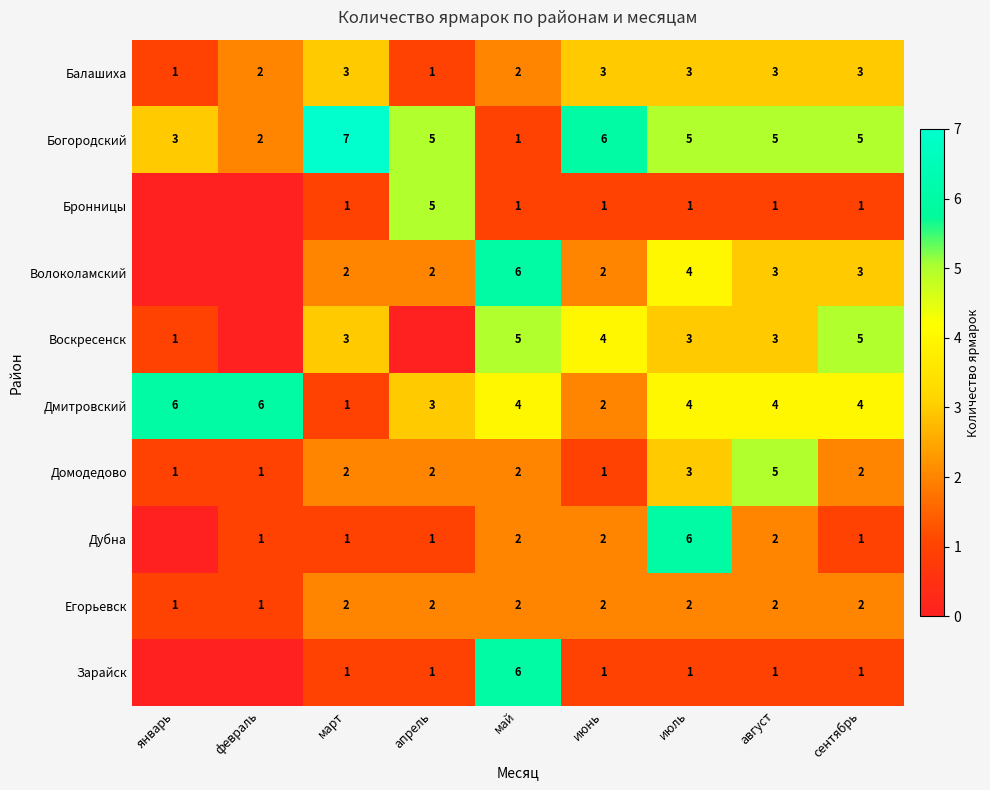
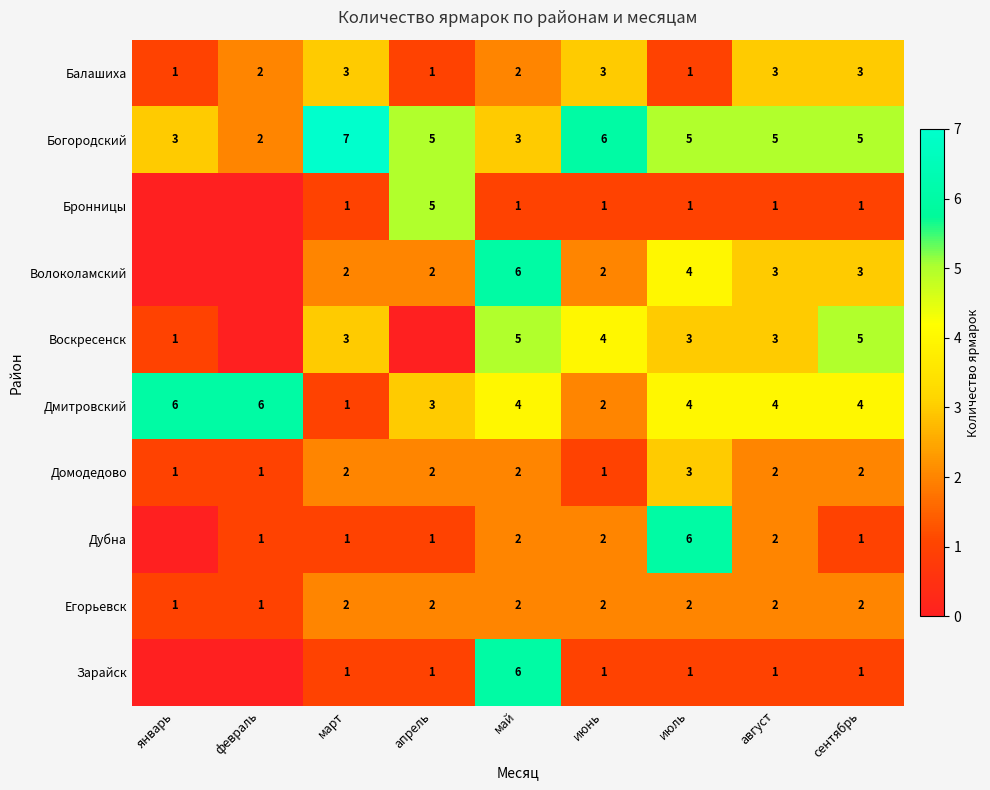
Балашиха, июль: 3 -> 1
Богородский, май: 1 -> 3
Домодедово, август: 5 -> 2
